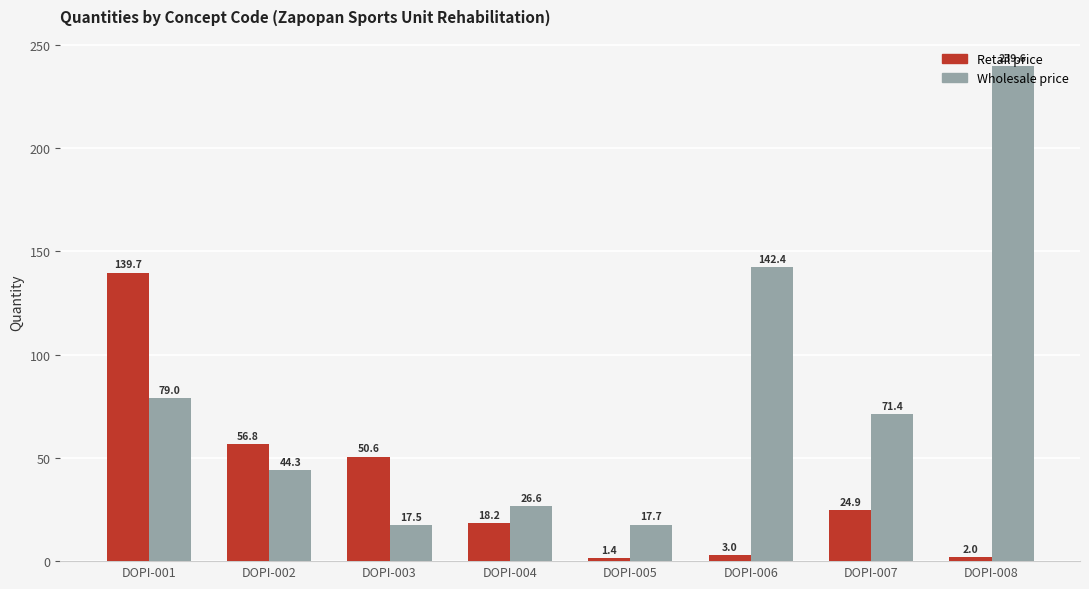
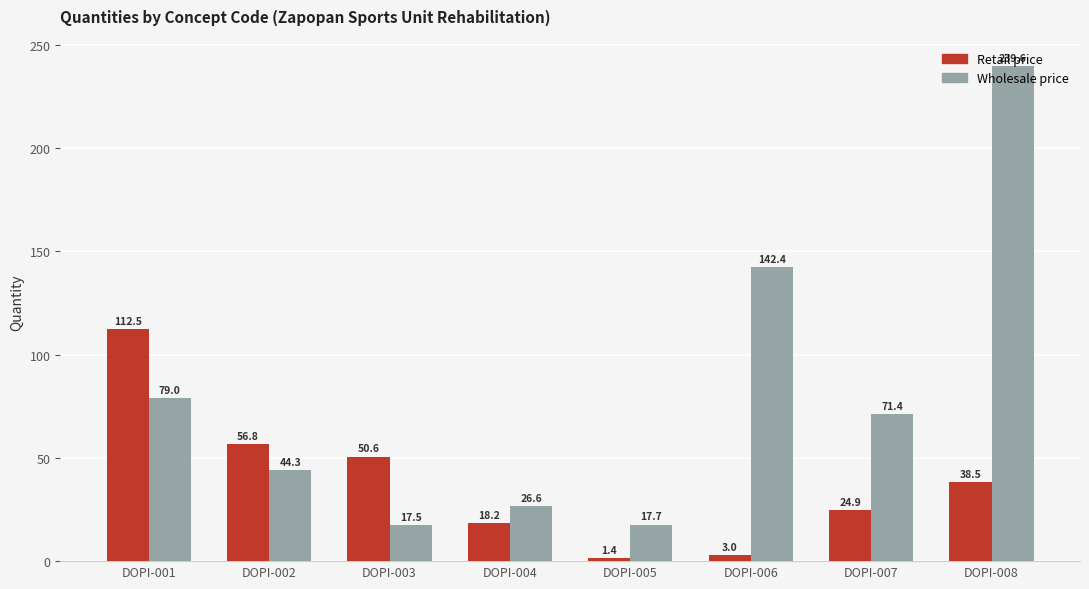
Retail price, DOPI-001: 139.7 -> 112.5
Retail price, DOPI-008: 2.0 -> 38.5
